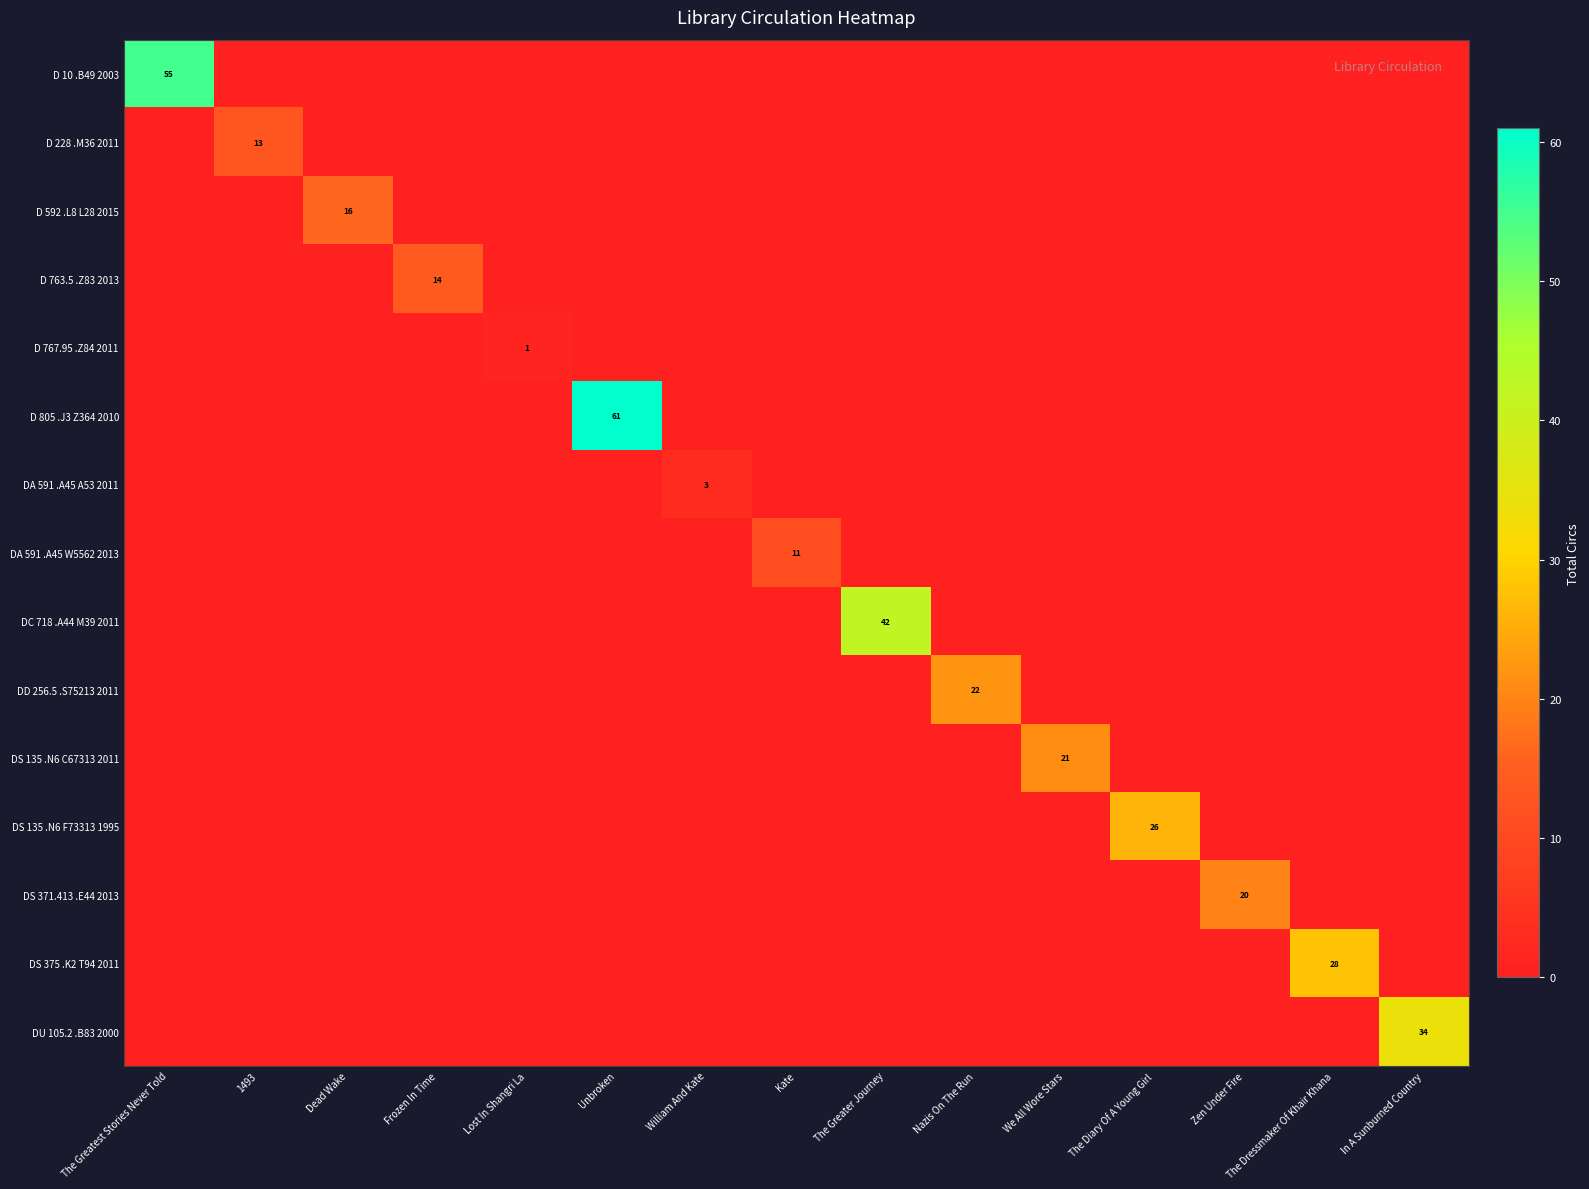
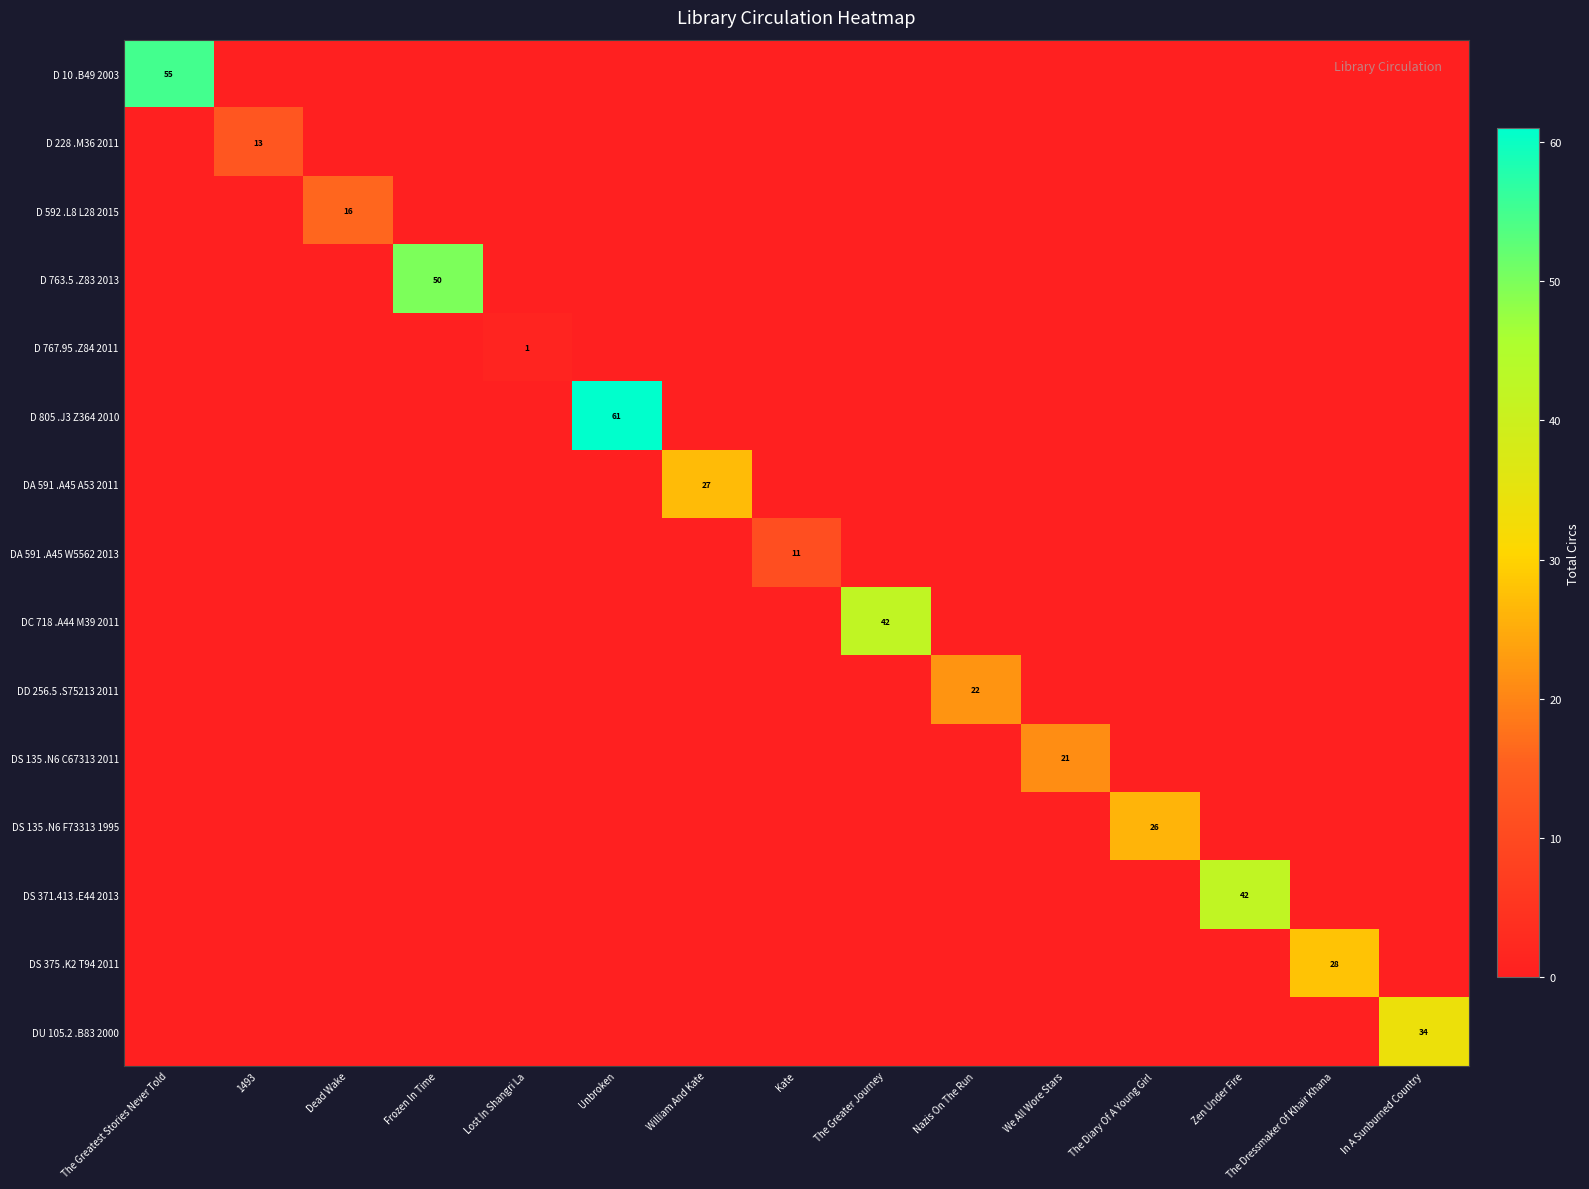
D 763.5 .Z83 2013, Frozen In Time: 14 -> 50
DA 591 .A45 A53 2011, William And Kate: 3 -> 27
DS 371.413 .E44 2013, Zen Under Fire: 20 -> 42
